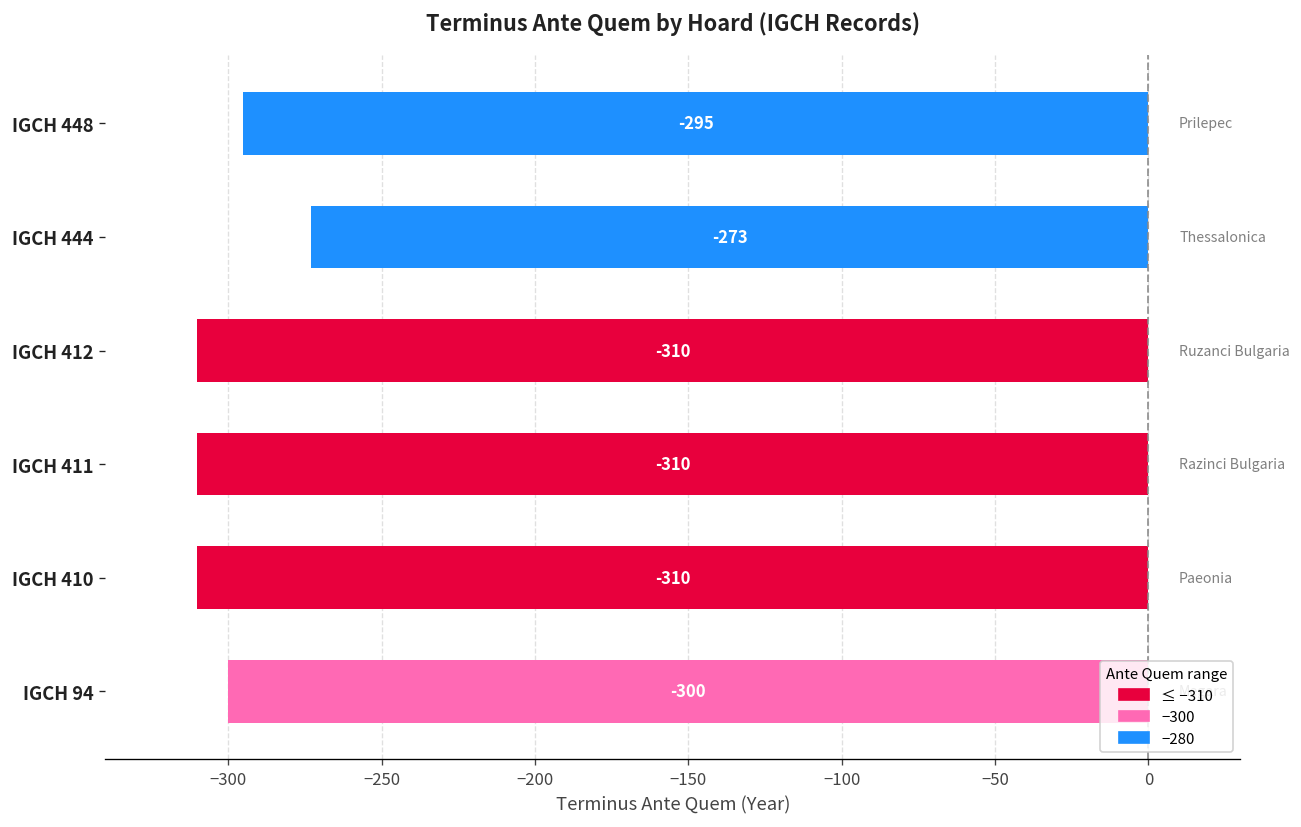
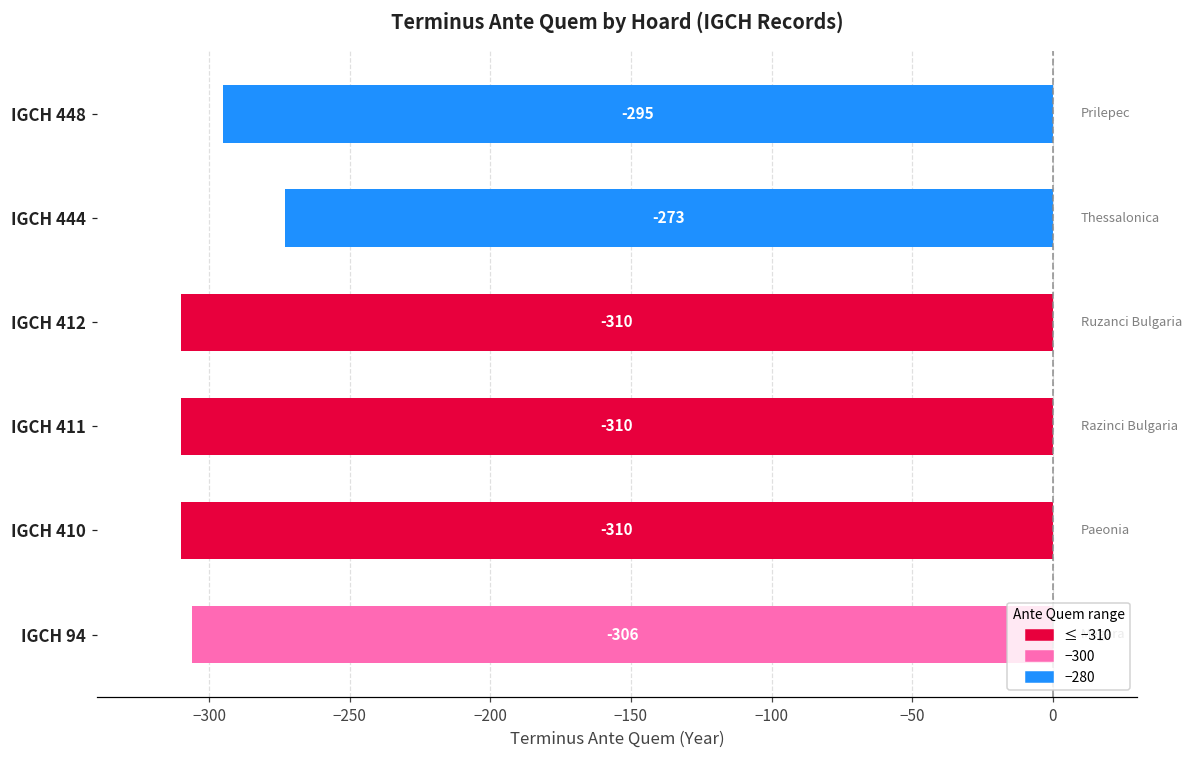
IGCH 94: -300 -> -306
